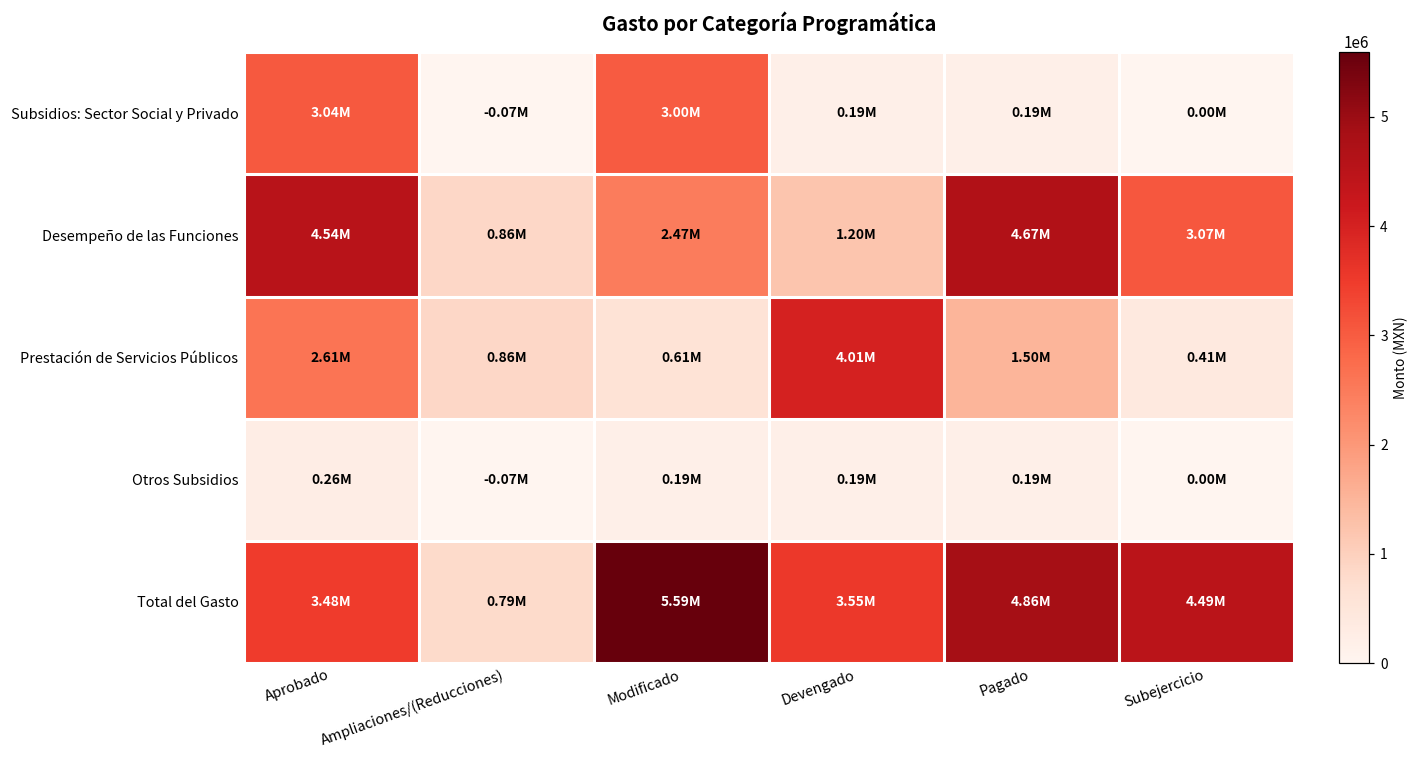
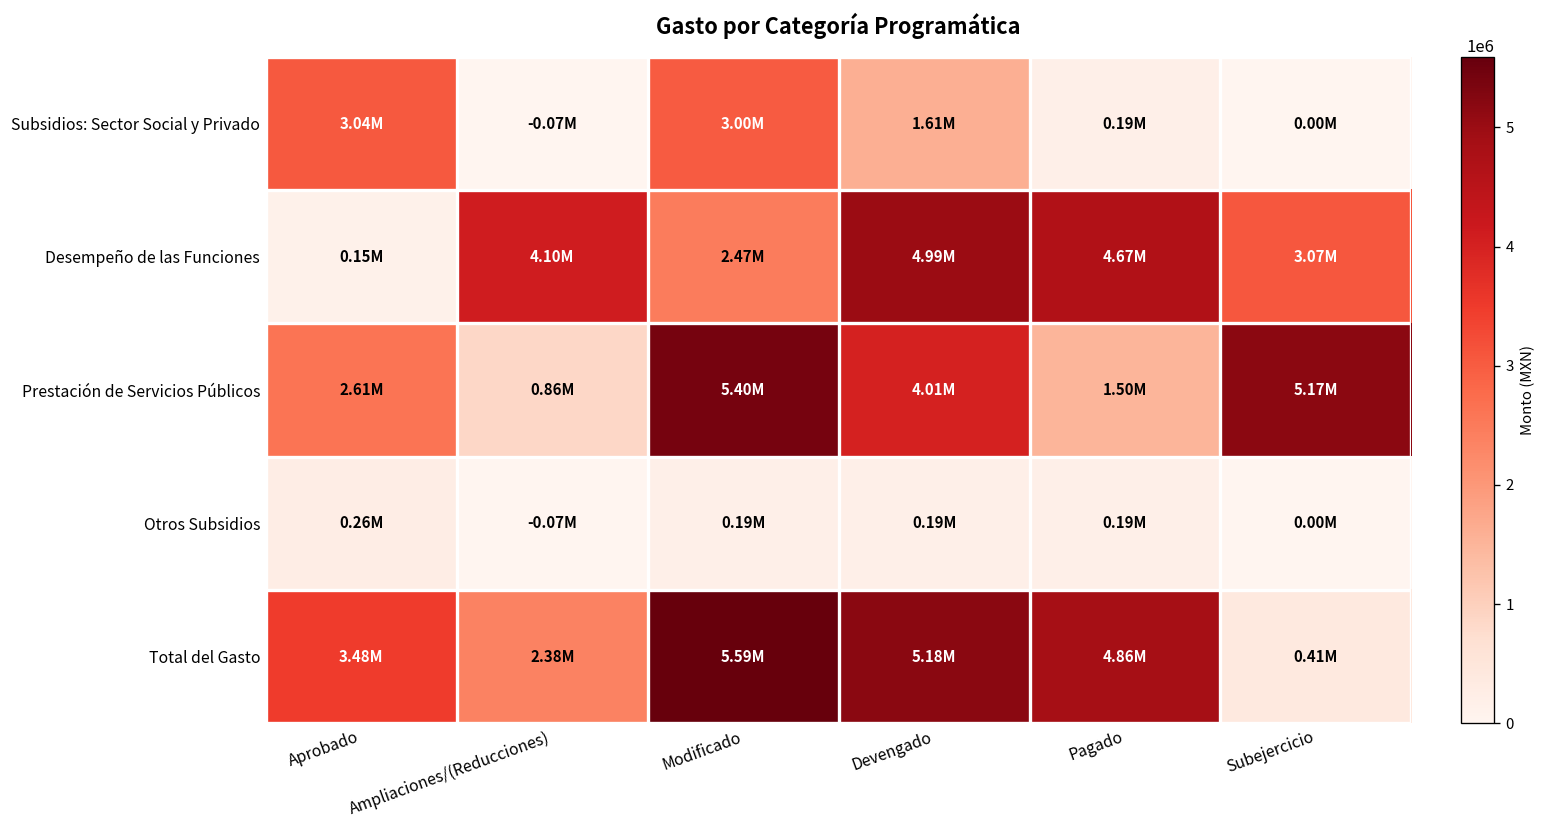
Subsidios: Sector Social y Privado, Devengado: 0.19M -> 1.61M
Desempeño de las Funciones, Aprobado: 4.54M -> 0.15M
Desempeño de las Funciones, Ampliaciones/(Reducciones): 0.86M -> 4.10M
Desempeño de las Funciones, Devengado: 1.20M -> 4.99M
Prestación de Servicios Públicos, Modificado: 0.61M -> 5.40M
Prestación de Servicios Públicos, Subejercicio: 0.41M -> 5.17M
Total del Gasto, Ampliaciones/(Reducciones): 0.79M -> 2.38M
Total del Gasto, Devengado: 3.55M -> 5.18M
Total del Gasto, Subejercicio: 4.49M -> 0.41M
